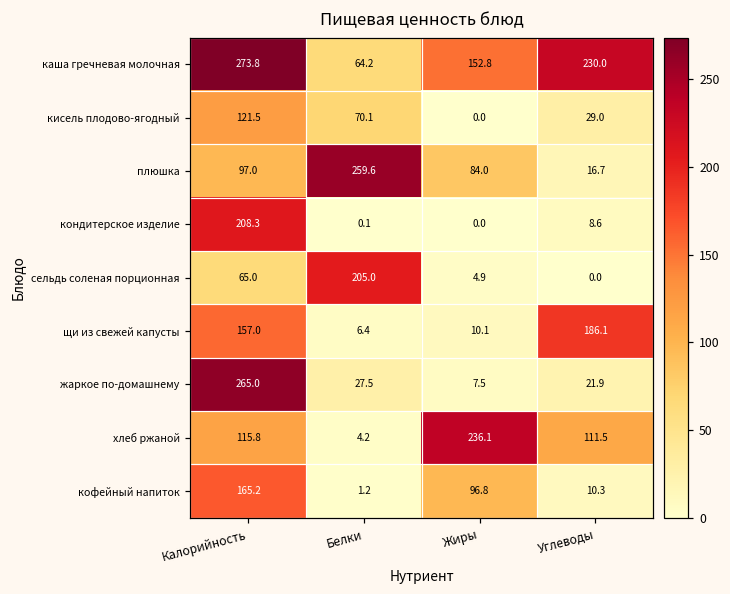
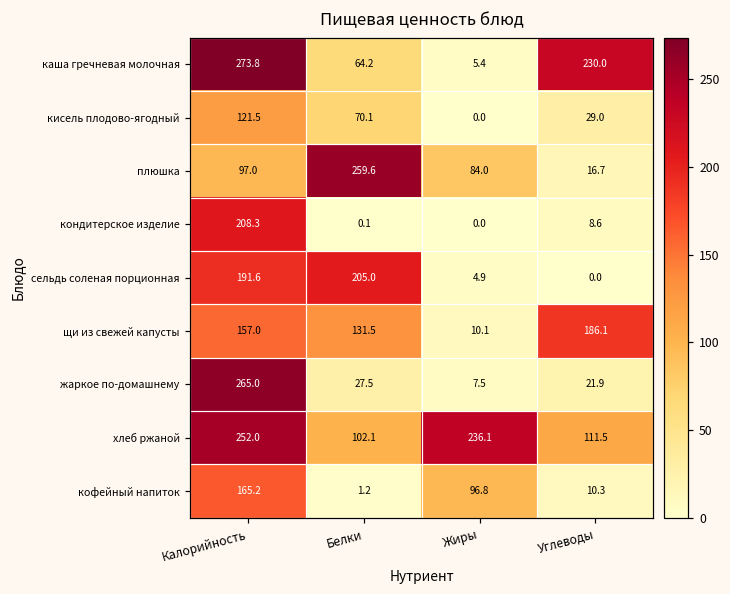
каша гречневая молочная, Жиры: 152.8 -> 5.4
сельдь соленая порционная, Калорийность: 65.0 -> 191.6
щи из свежей капусты, Белки: 6.4 -> 131.5
хлеб ржаной, Калорийность: 115.8 -> 252.0
хлеб ржаной, Белки: 4.2 -> 102.1
